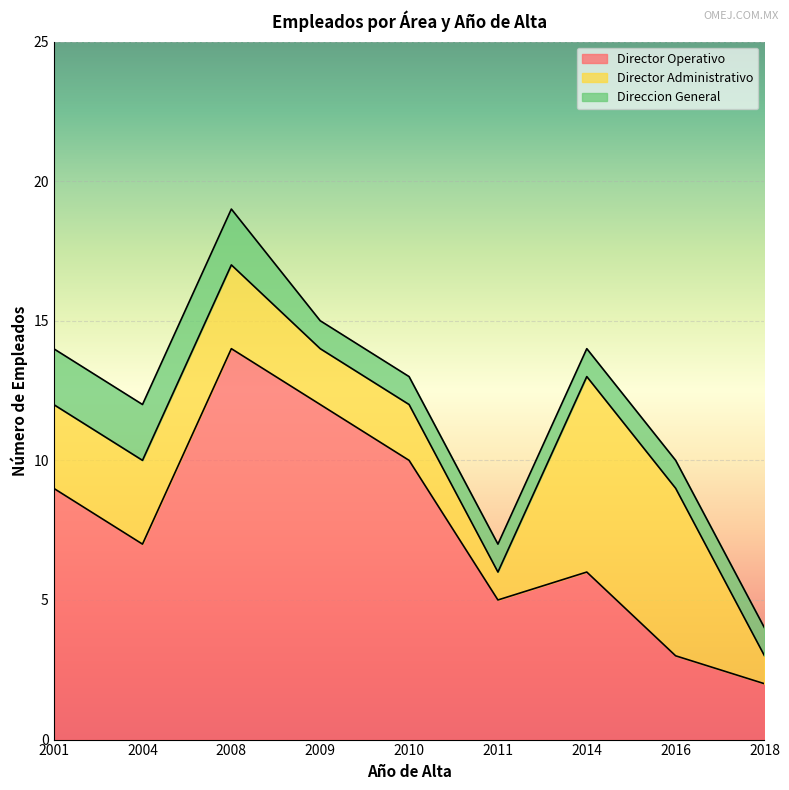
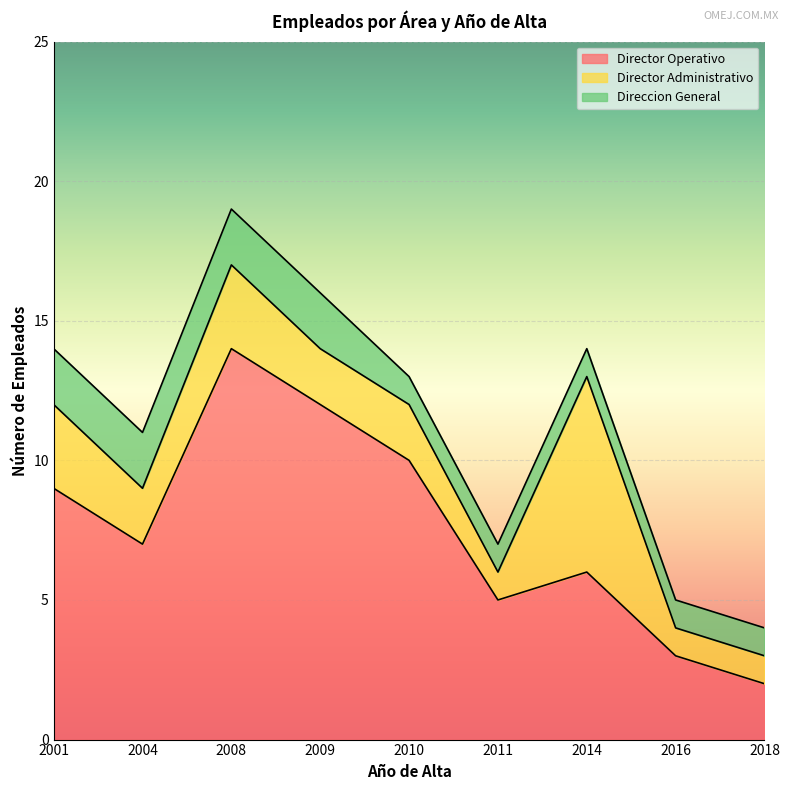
Director Administrativo, 2004: 3 -> 2
Direccion General, 2009: 1 -> 2
Director Administrativo, 2016: 6 -> 1
